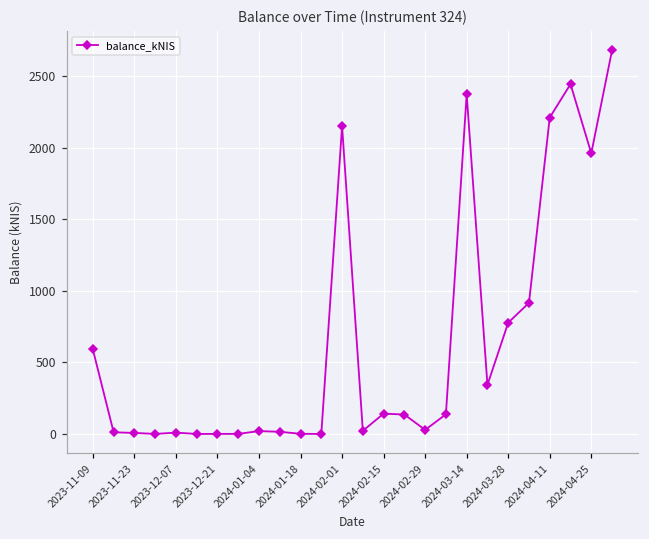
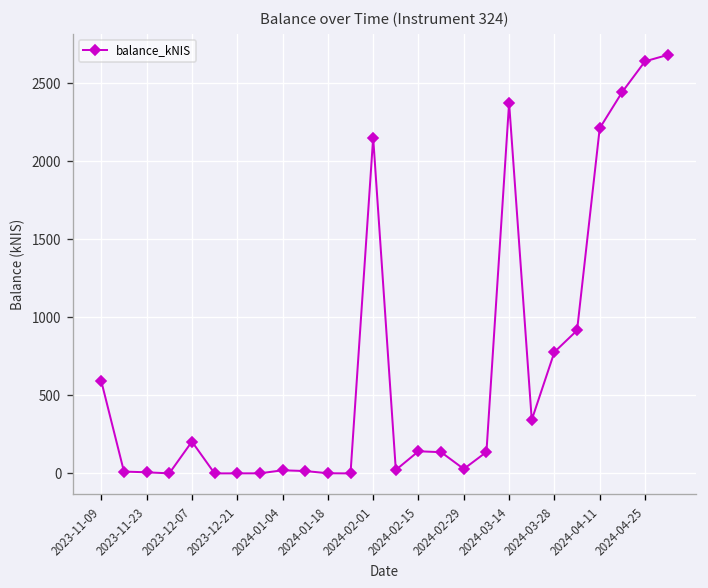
2023-12-07: 10 -> 200
2024-04-25: 1960 -> 2640
